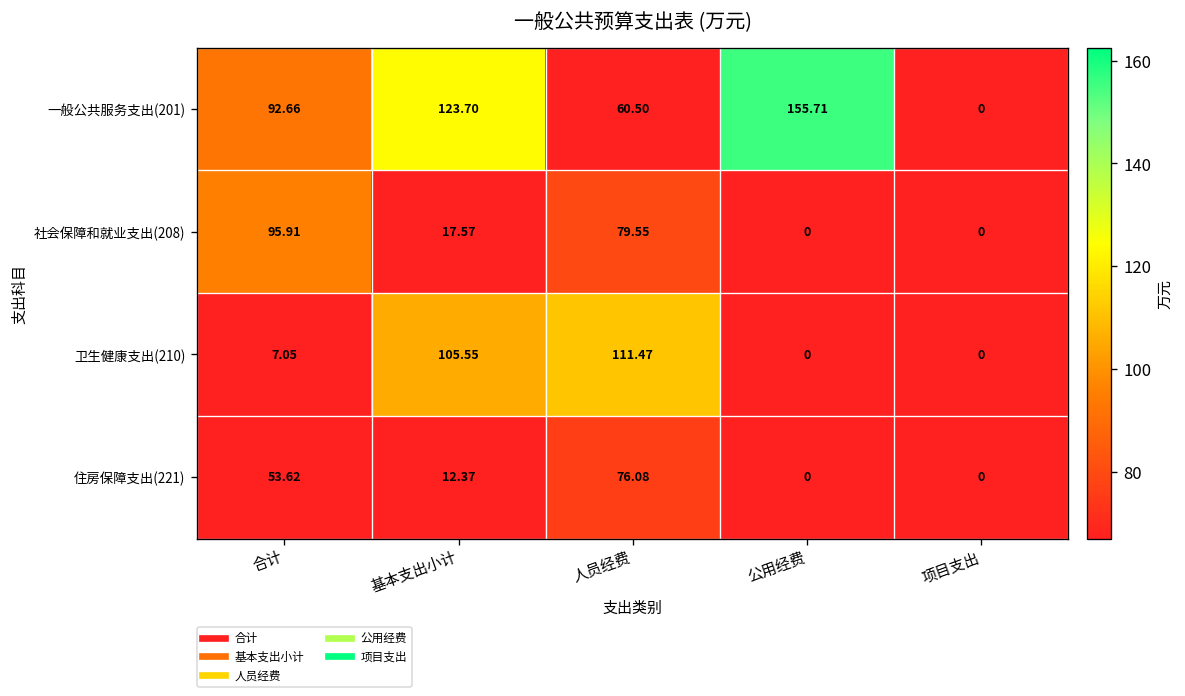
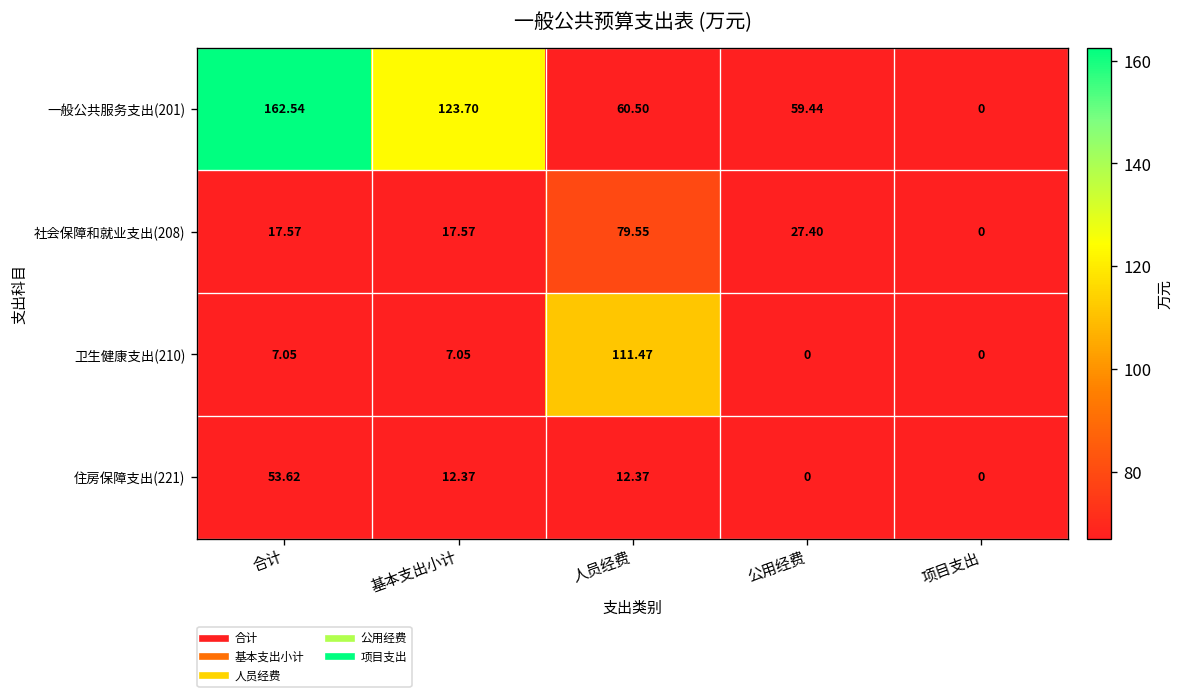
一般公共服务支出(201), 合计: 92.66 -> 162.54
一般公共服务支出(201), 公用经费: 155.71 -> 59.44
社会保障和就业支出(208), 合计: 95.91 -> 17.57
社会保障和就业支出(208), 公用经费: 0 -> 27.40
卫生健康支出(210), 基本支出小计: 105.55 -> 7.05
住房保障支出(221), 人员经费: 76.08 -> 12.37
